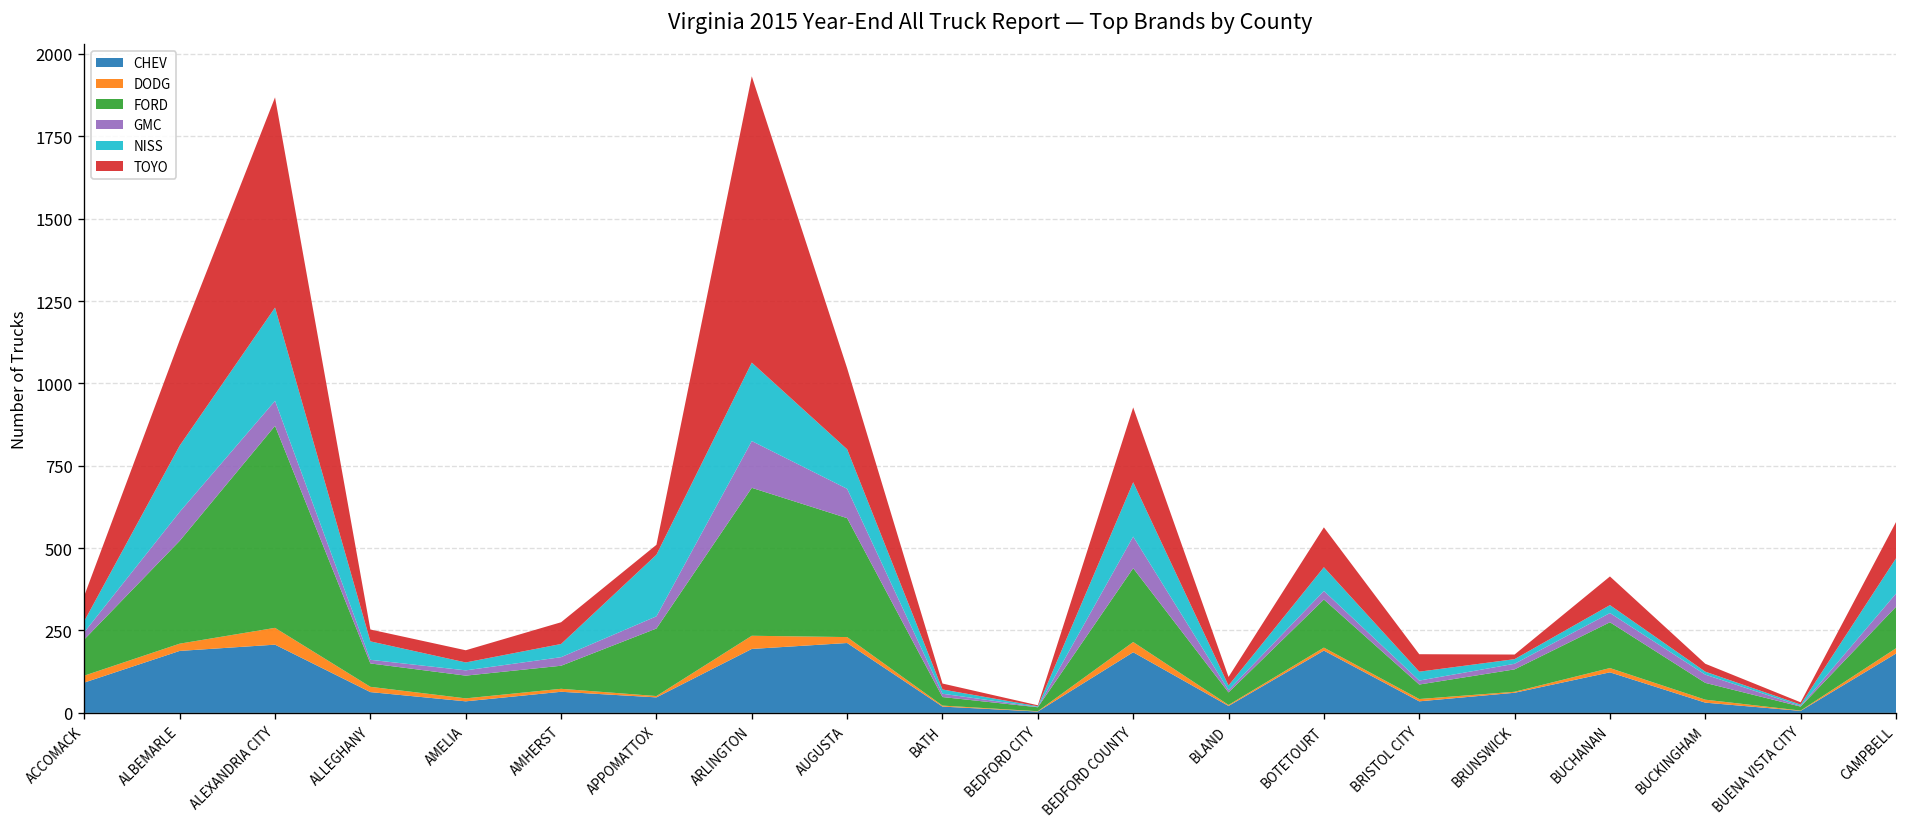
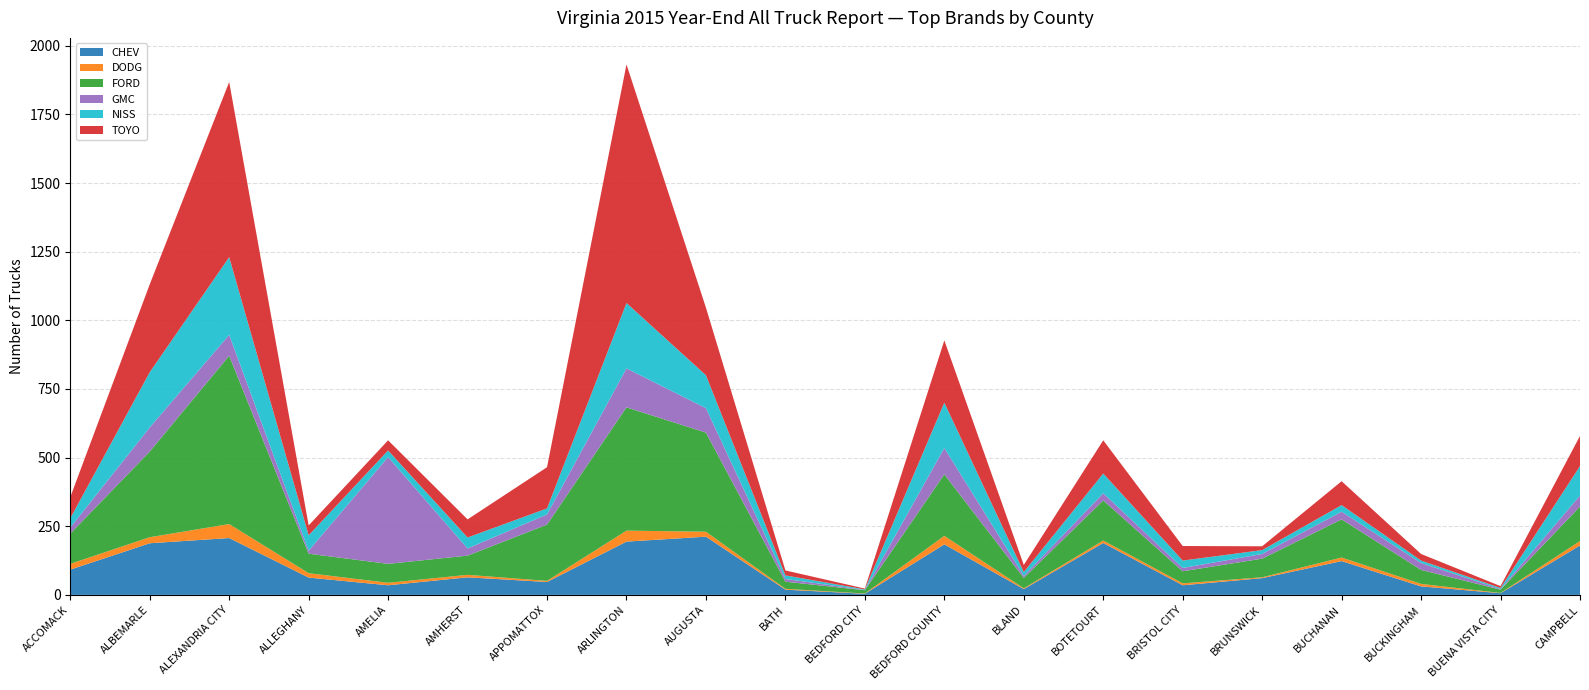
GMC, AMELIA: 20 -> 390
NISS, APPOMATTOX: 190 -> 20
TOYO, APPOMATTOX: 30 -> 150
